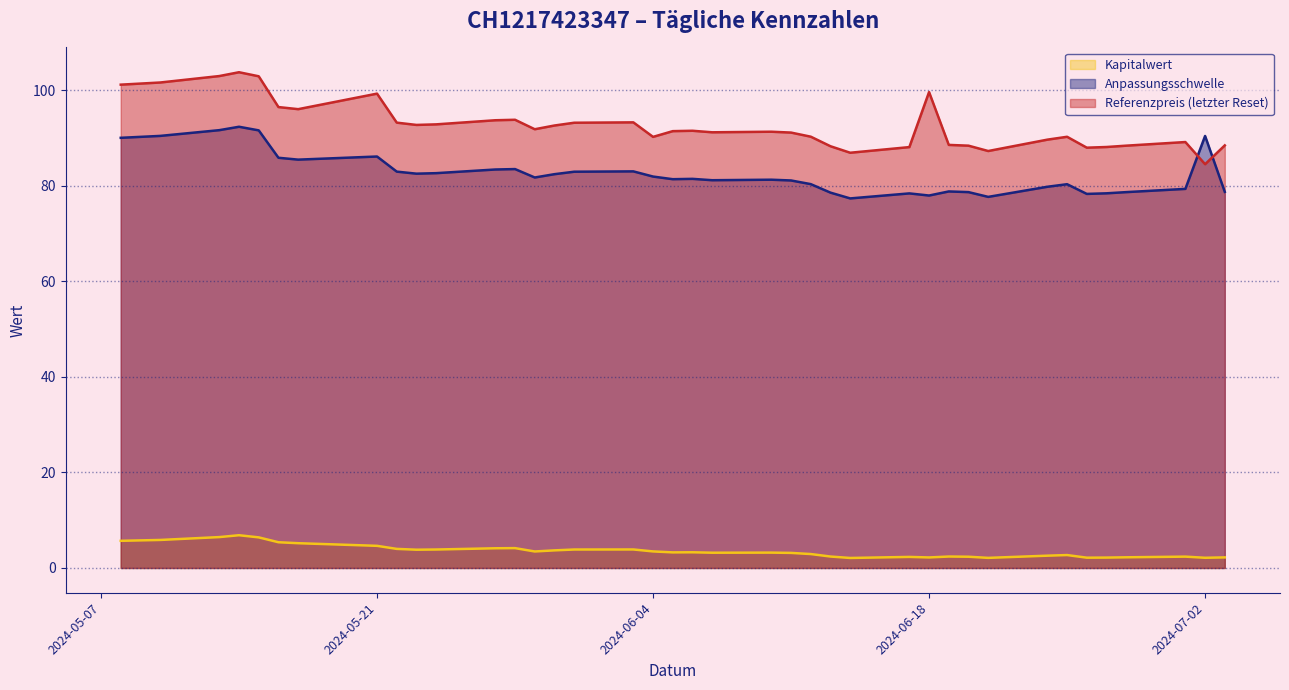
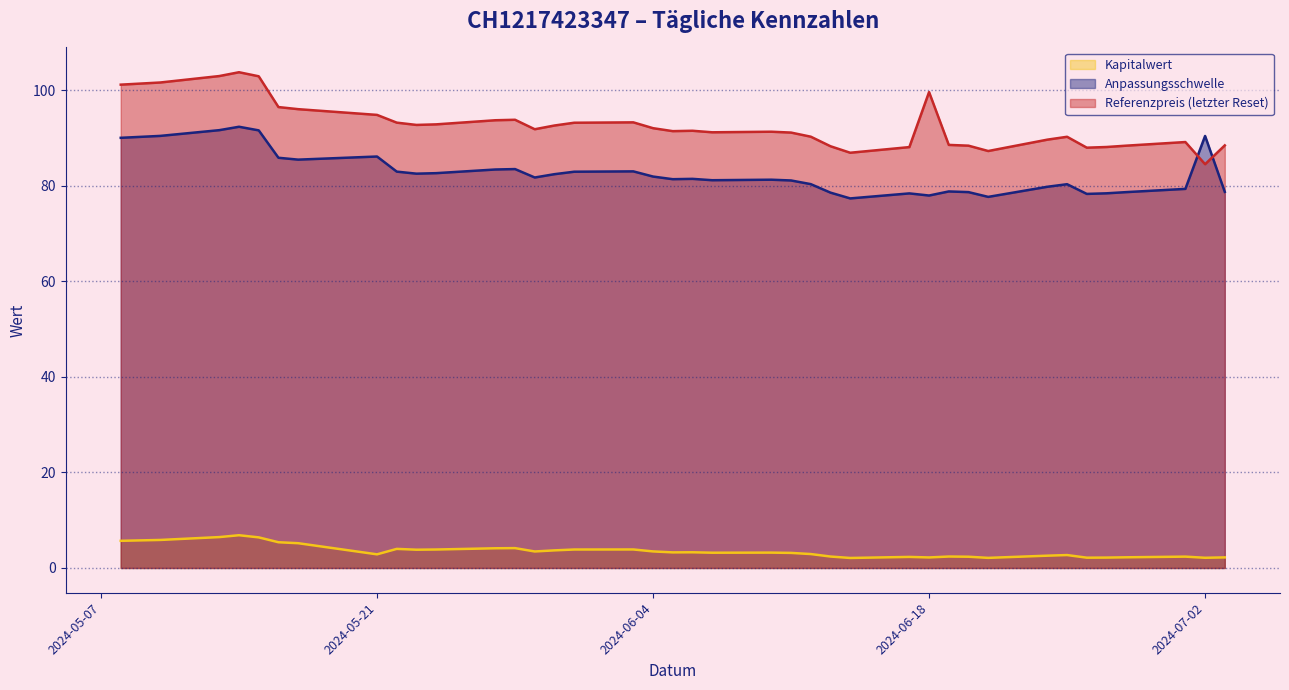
Kapitalwert, 2024-05-21: 5 -> 3
Referenzpreis (letzter Reset), 2024-05-21: 99 -> 95
Referenzpreis (letzter Reset), 2024-06-04: 90 -> 92
